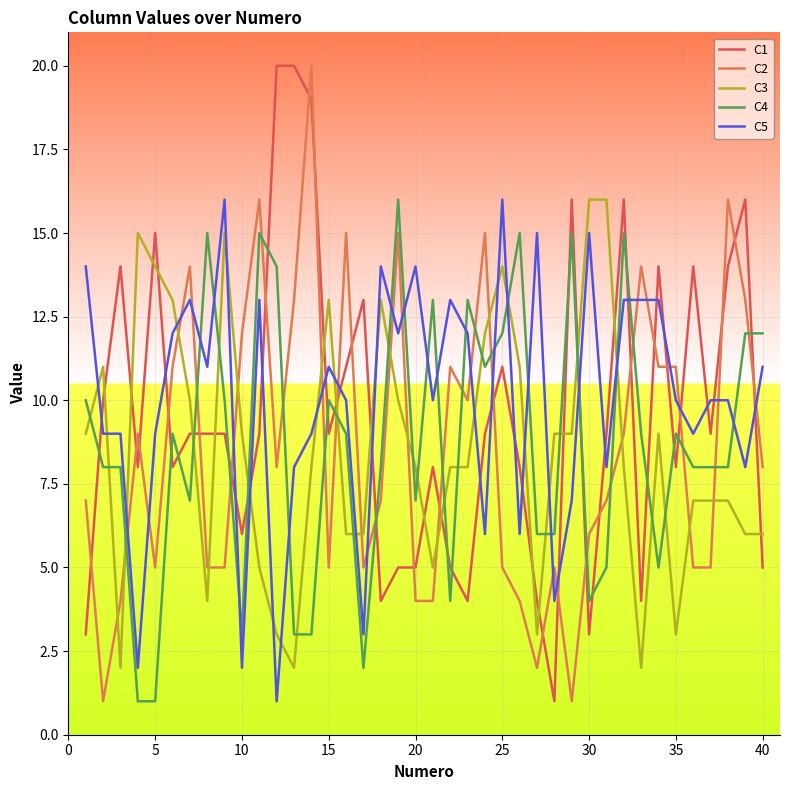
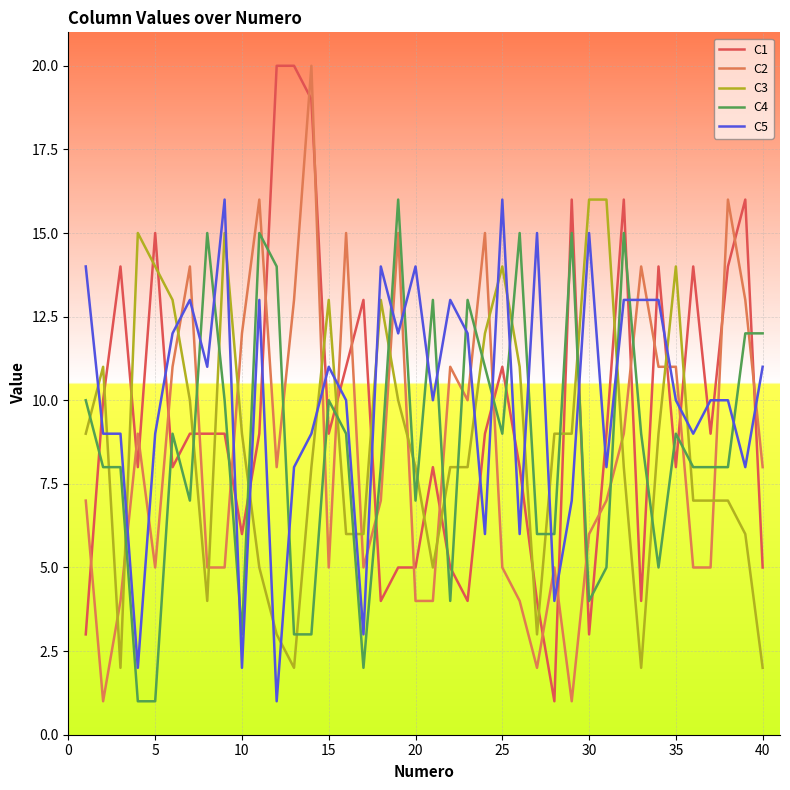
C4, 25: 12 -> 9
C3, 35: 3 -> 14
C3, 40: 6 -> 2
